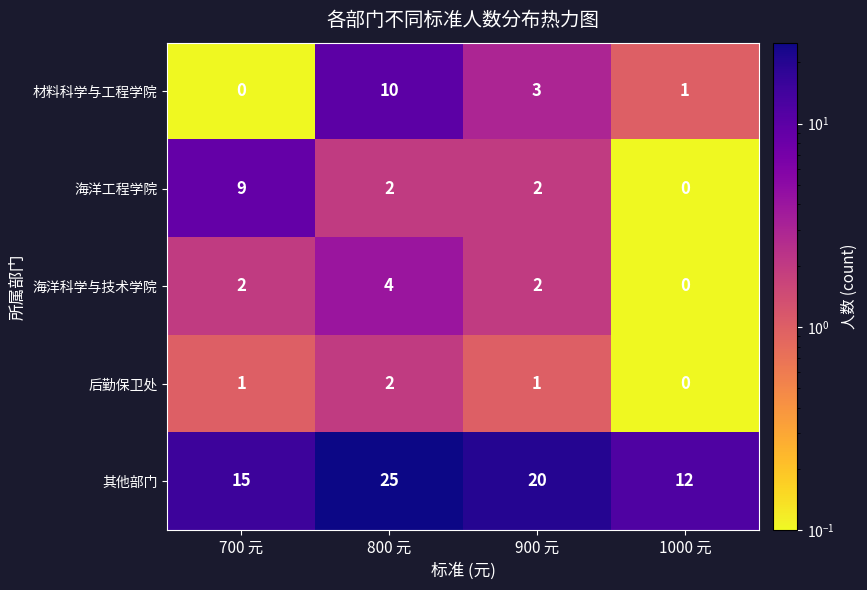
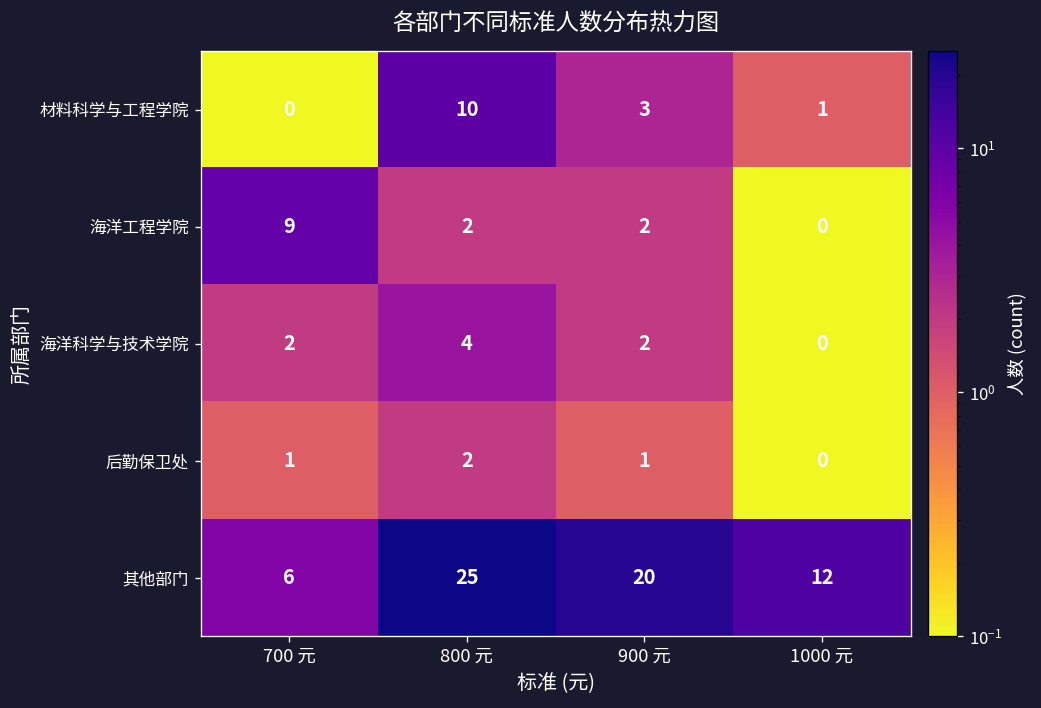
其他部门, 700 元: 15 -> 6
